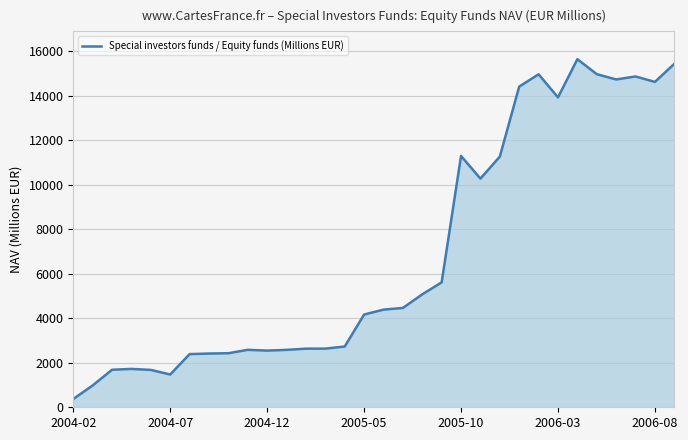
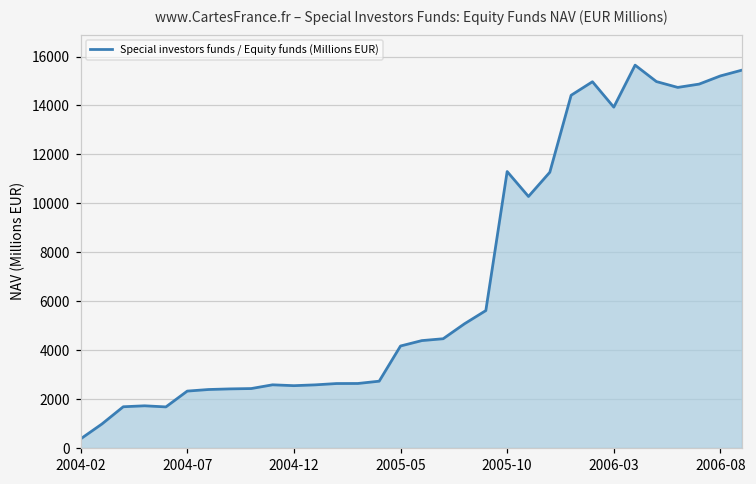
2004-07: 1500 -> 2300
2006-08: 14600 -> 15200
